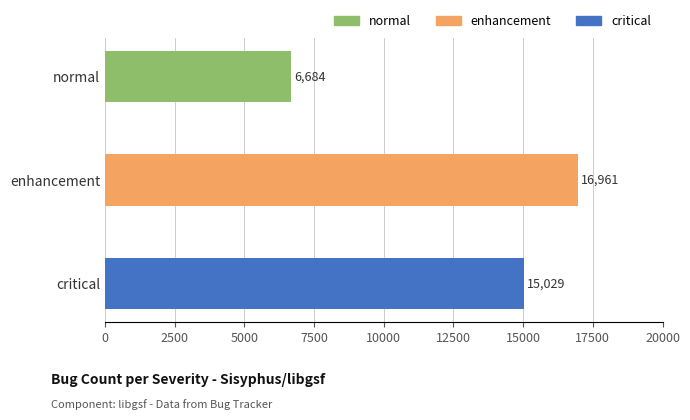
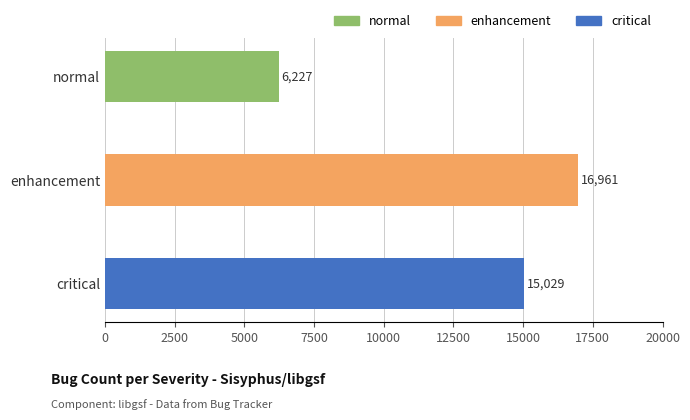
normal: 6,684 -> 6,227
